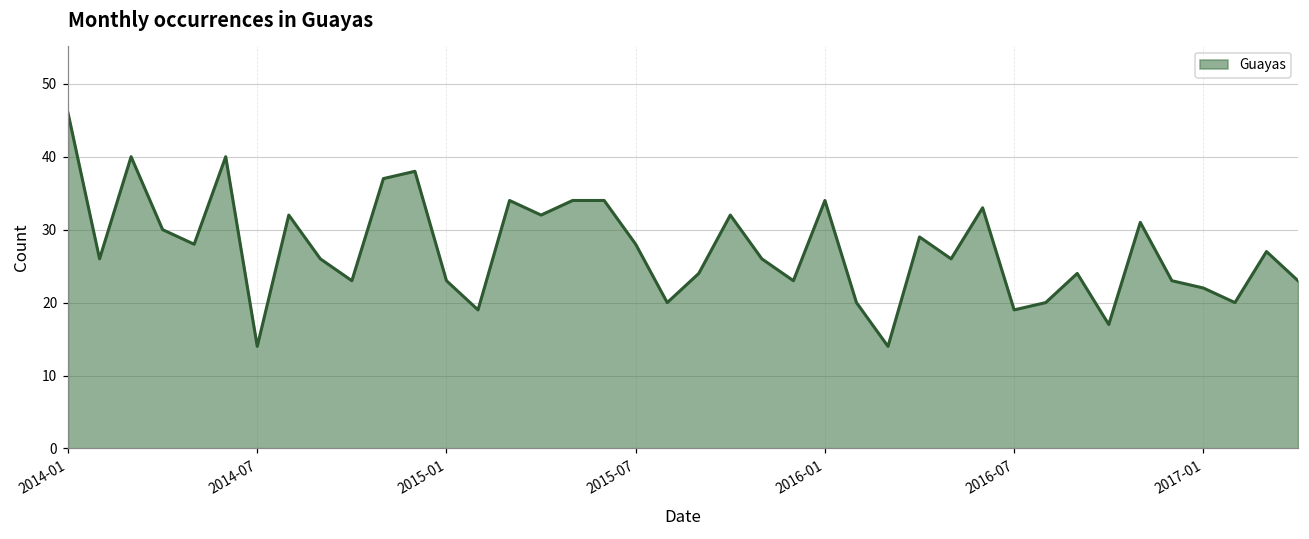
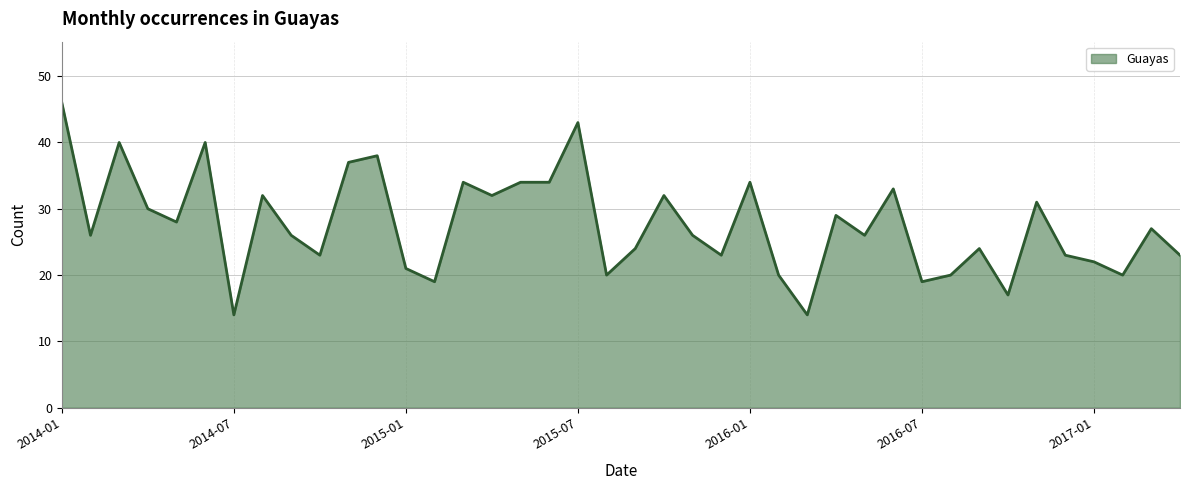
2015-01: 23 -> 21
2015-07: 28 -> 43
